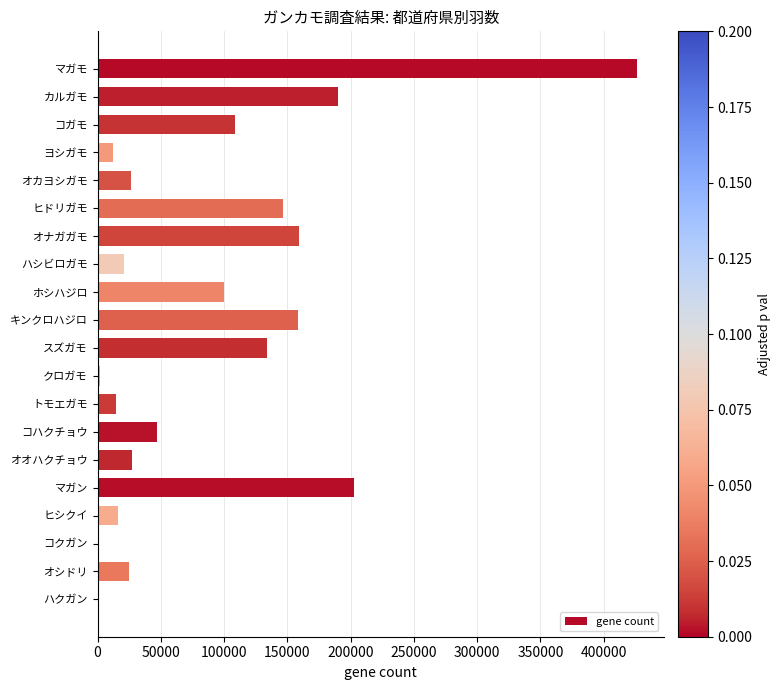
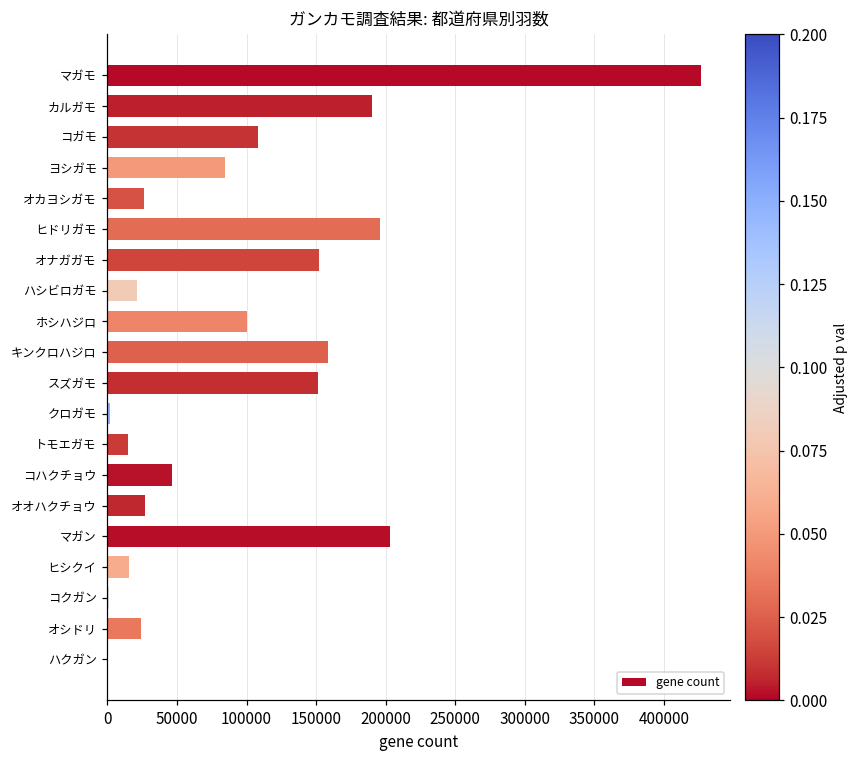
ヨシガモ: 12000 -> 85000
ヒドリガモ: 147000 -> 196000
オナガガモ: 159000 -> 152000
スズガモ: 134000 -> 152000
